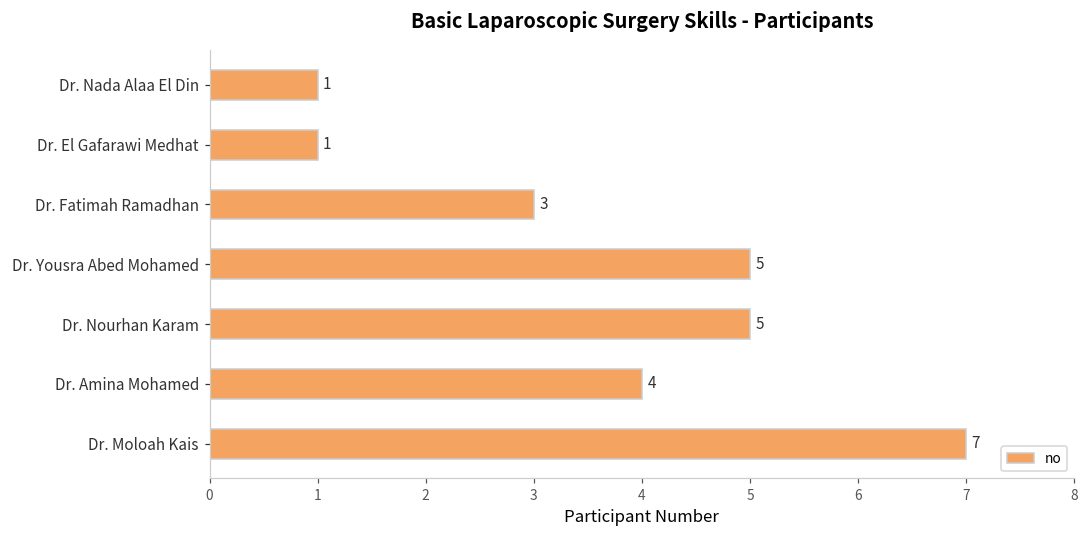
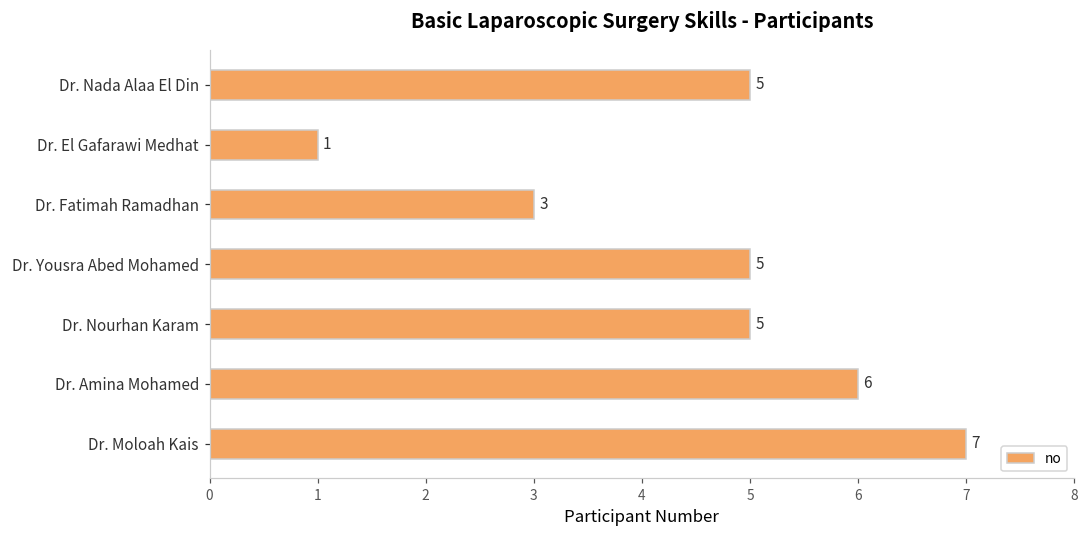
Dr. Nada Alaa El Din: 1 -> 5
Dr. Amina Mohamed: 4 -> 6
